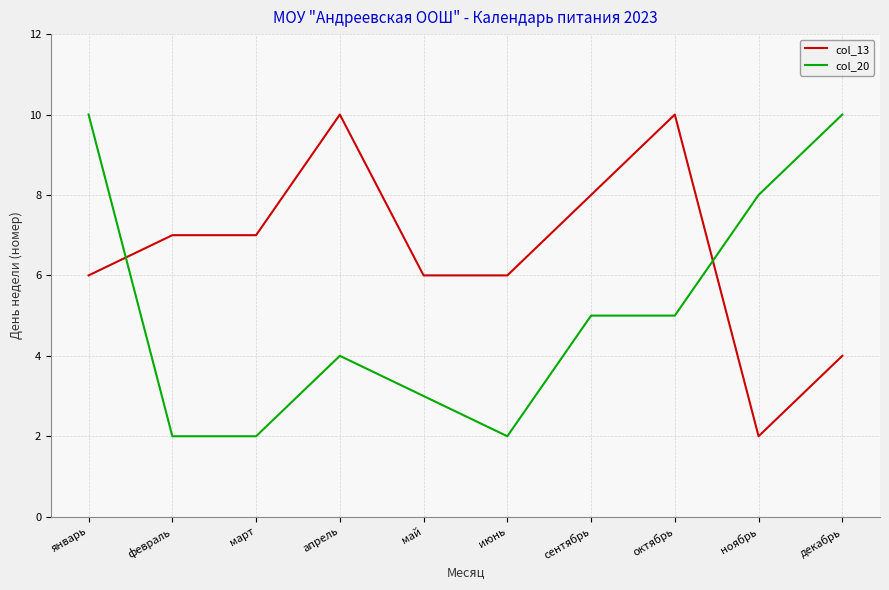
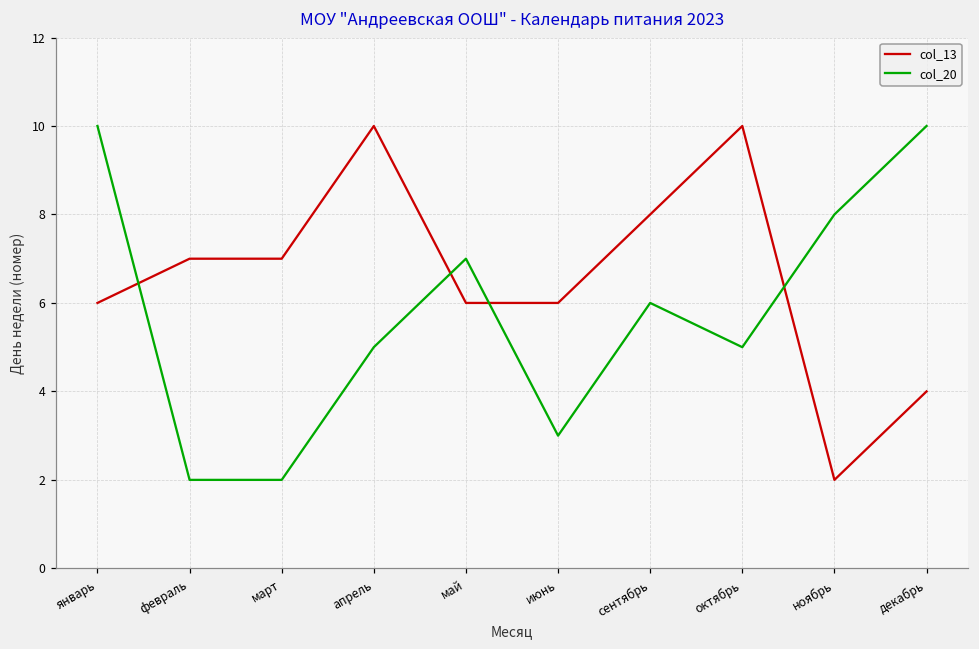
col_20, апрель: 4 -> 5
col_20, май: 3 -> 7
col_20, июнь: 2 -> 3
col_20, сентябрь: 5 -> 6
